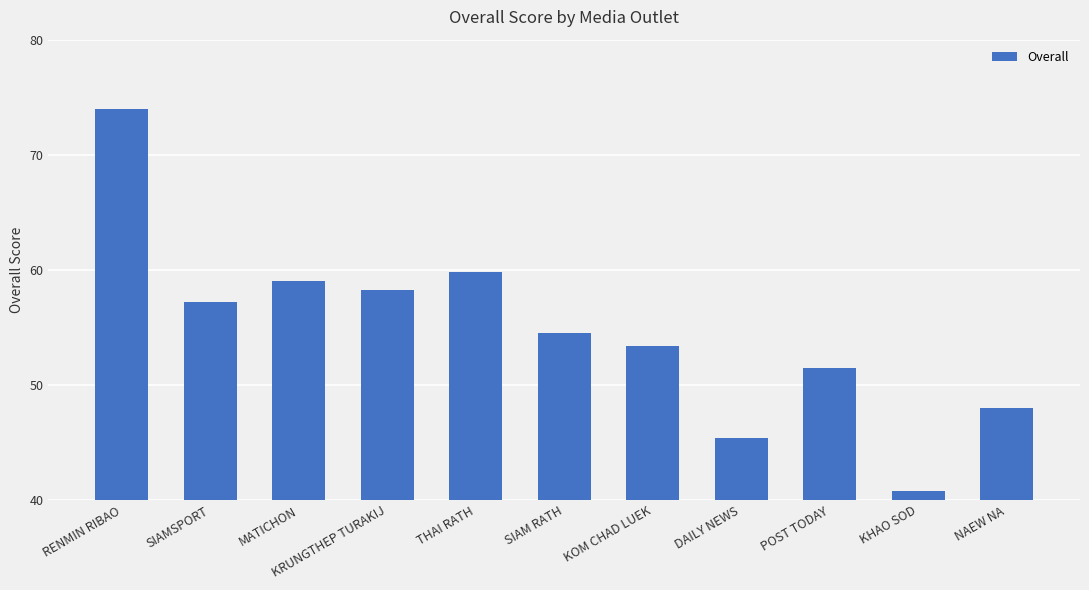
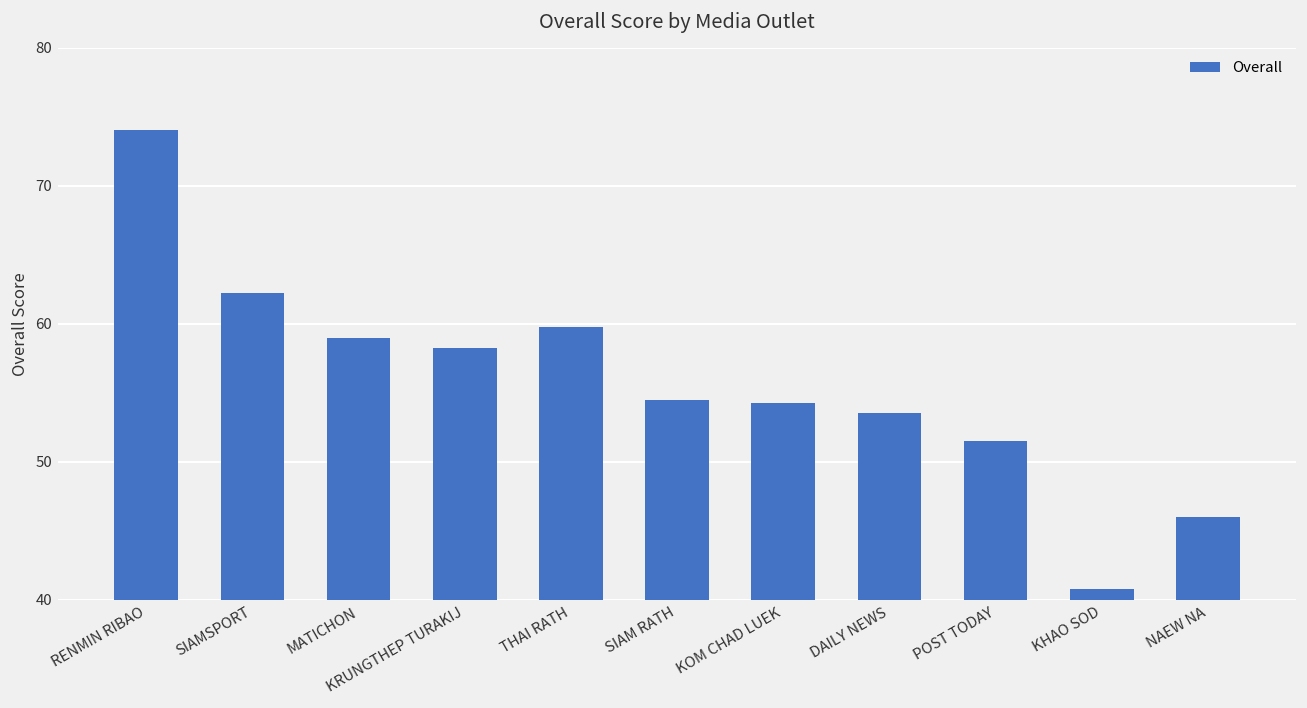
SIAMSPORT: 57.2 -> 62.3
KOM CHAD LUEK: 53.3 -> 54.3
DAILY NEWS: 45.4 -> 53.5
NAEW NA: 48 -> 46
